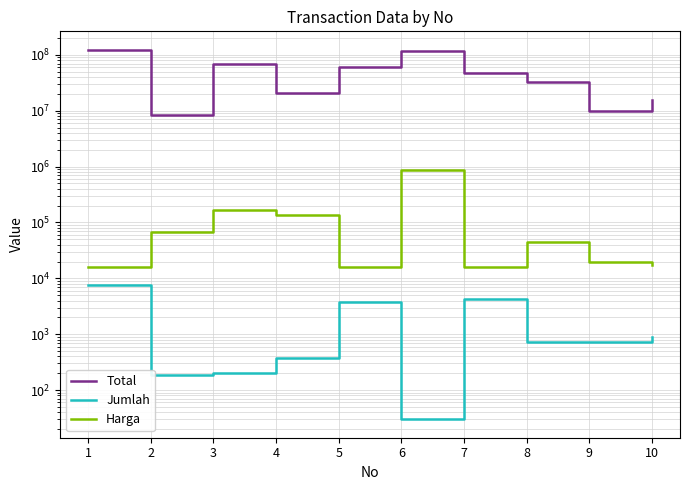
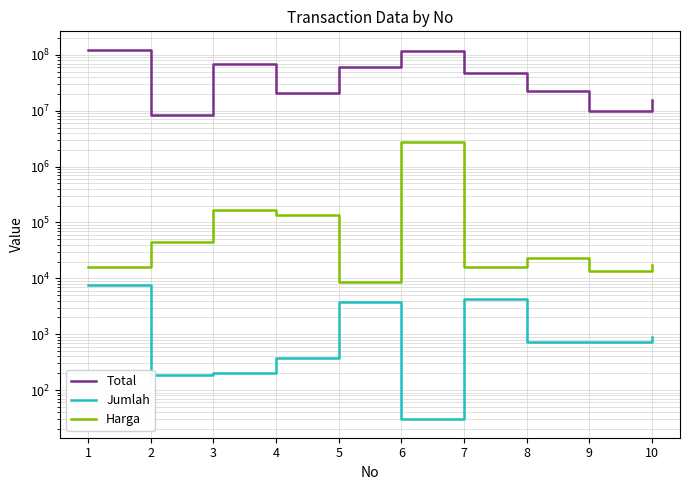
Harga, 2: 70000 -> 50000
Harga, 5: 16000 -> 8000
Harga, 6: 900000 -> 3000000
Total, 8: 30000000 -> 23000000
Harga, 8: 50000 -> 23000
Harga, 9: 19000 -> 14000
